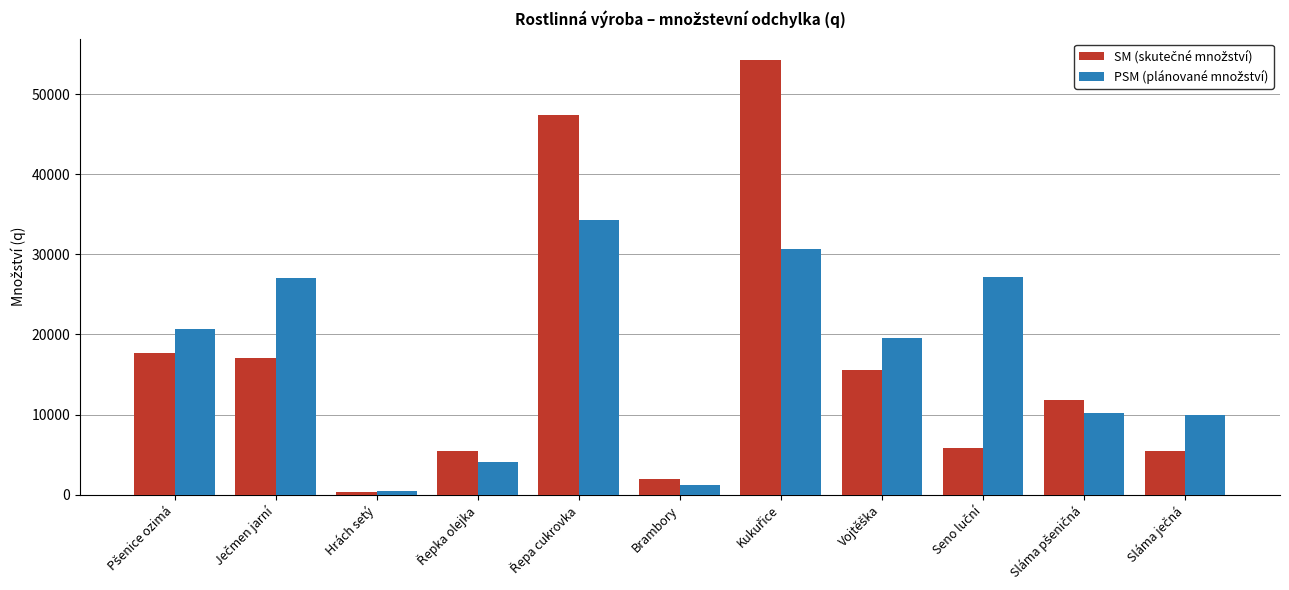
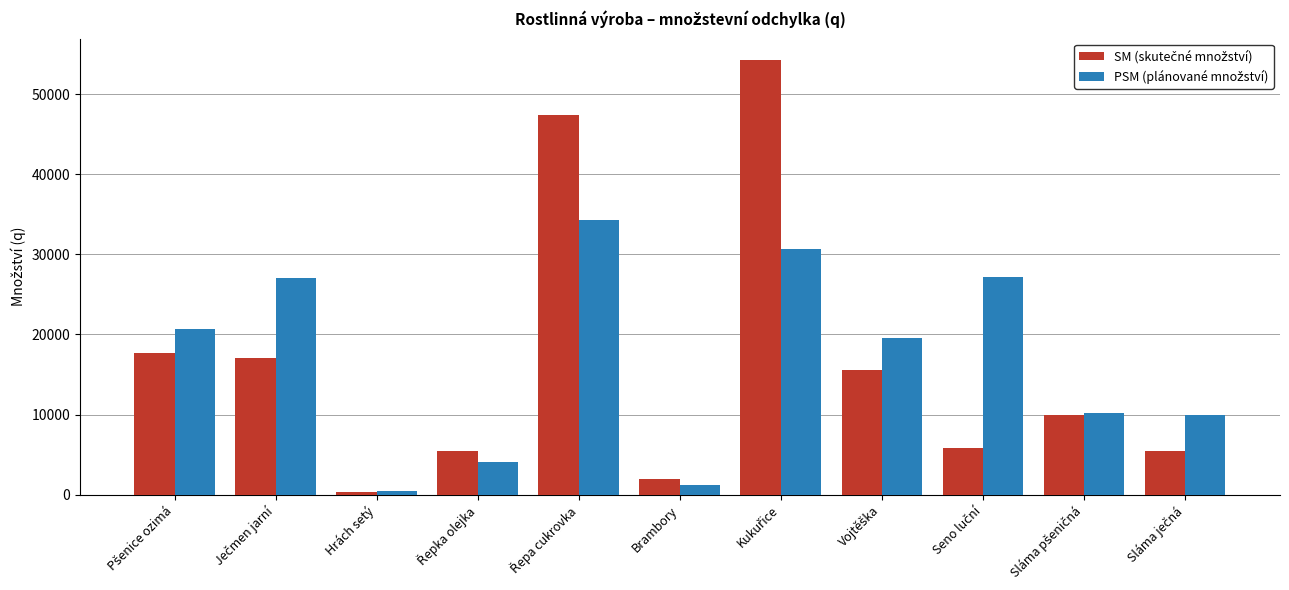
SM (skutečné množství), Sláma pšeničná: 12000 -> 10000
